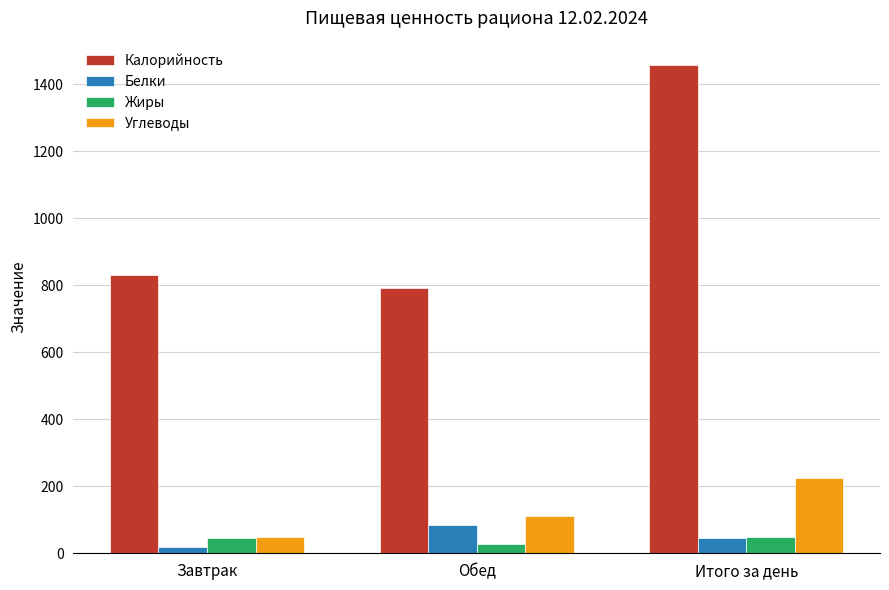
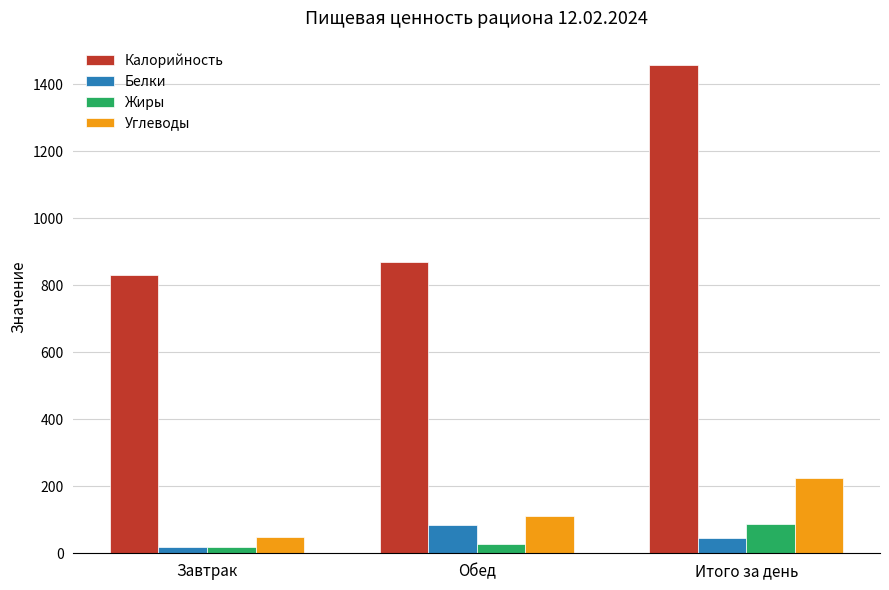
Жиры, Завтрак: 50 -> 20
Калорийность, Обед: 790 -> 870
Жиры, Итого за день: 50 -> 90
